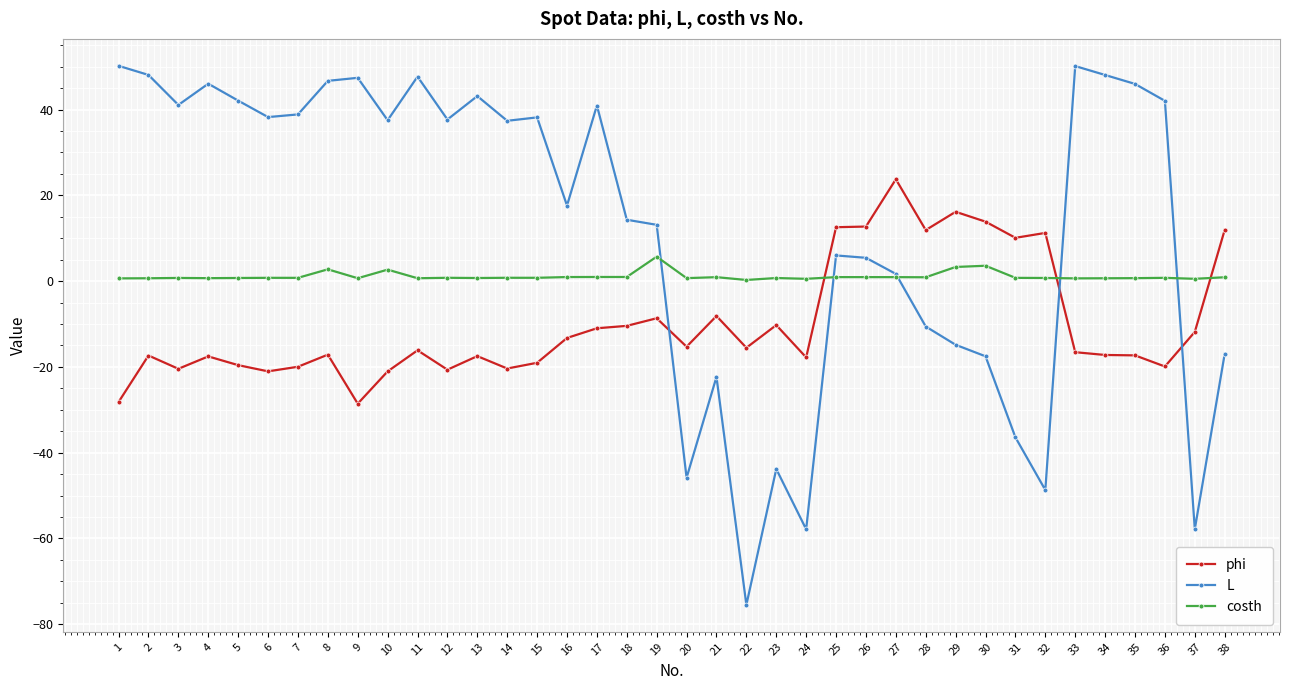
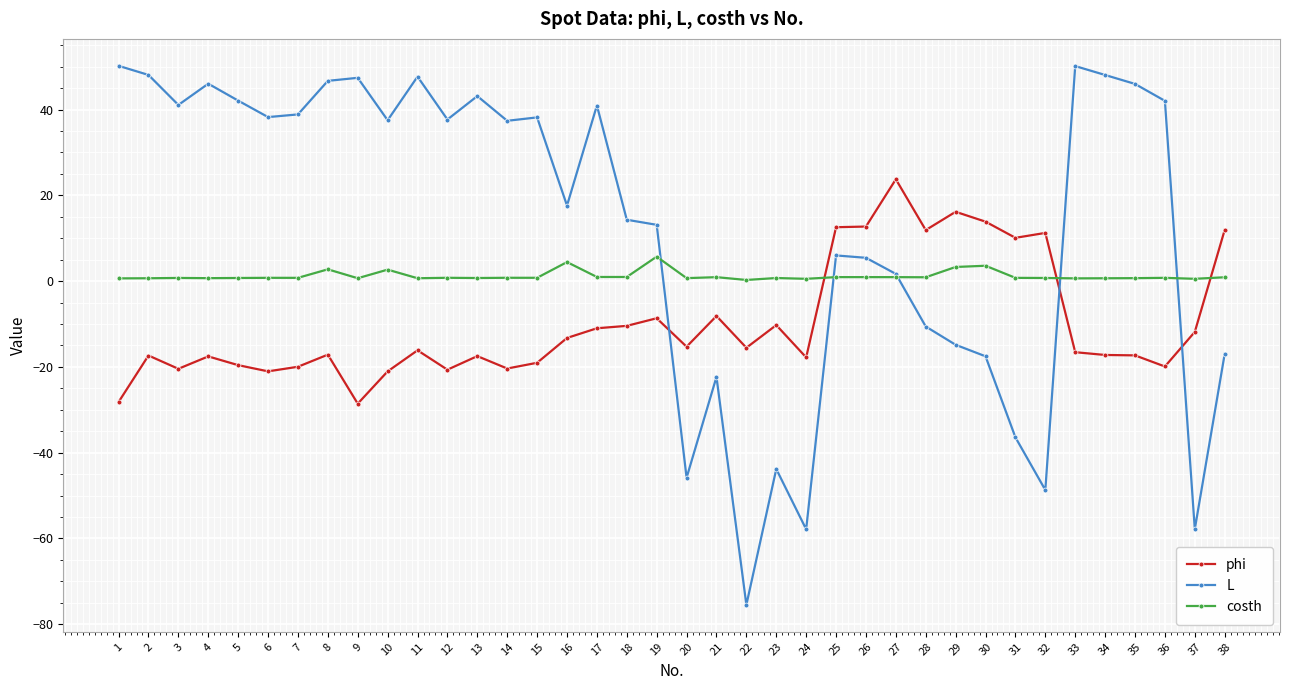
costh, 16: 1 -> 4
